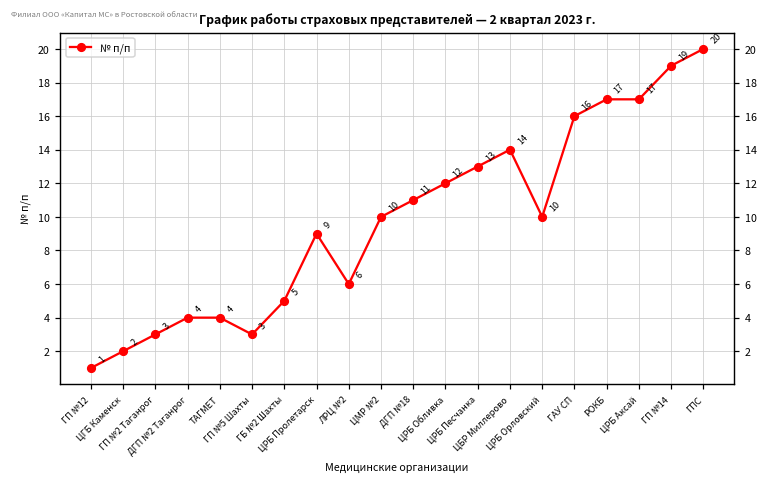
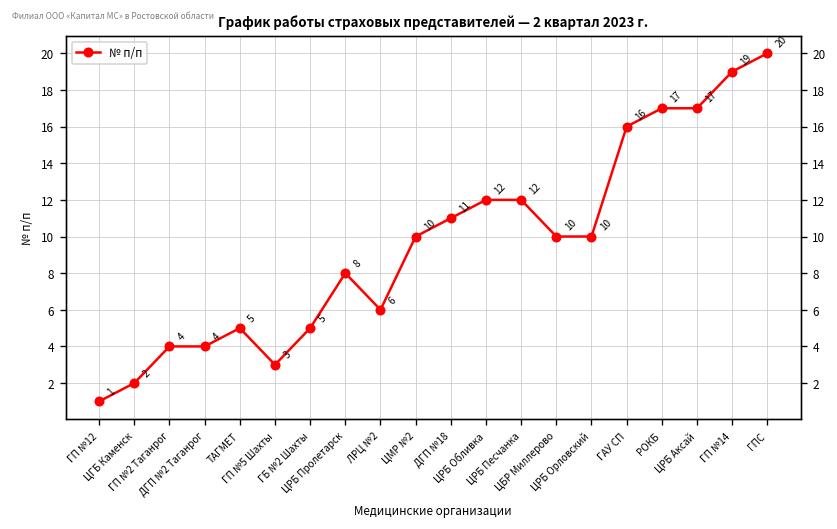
ГП №2 Таганрог: 3 -> 4
ТАГМЕТ: 4 -> 5
ЦРБ Пролетарск: 9 -> 8
ЦРБ Песчанка: 13 -> 12
ЦБР Миллерово: 14 -> 10
